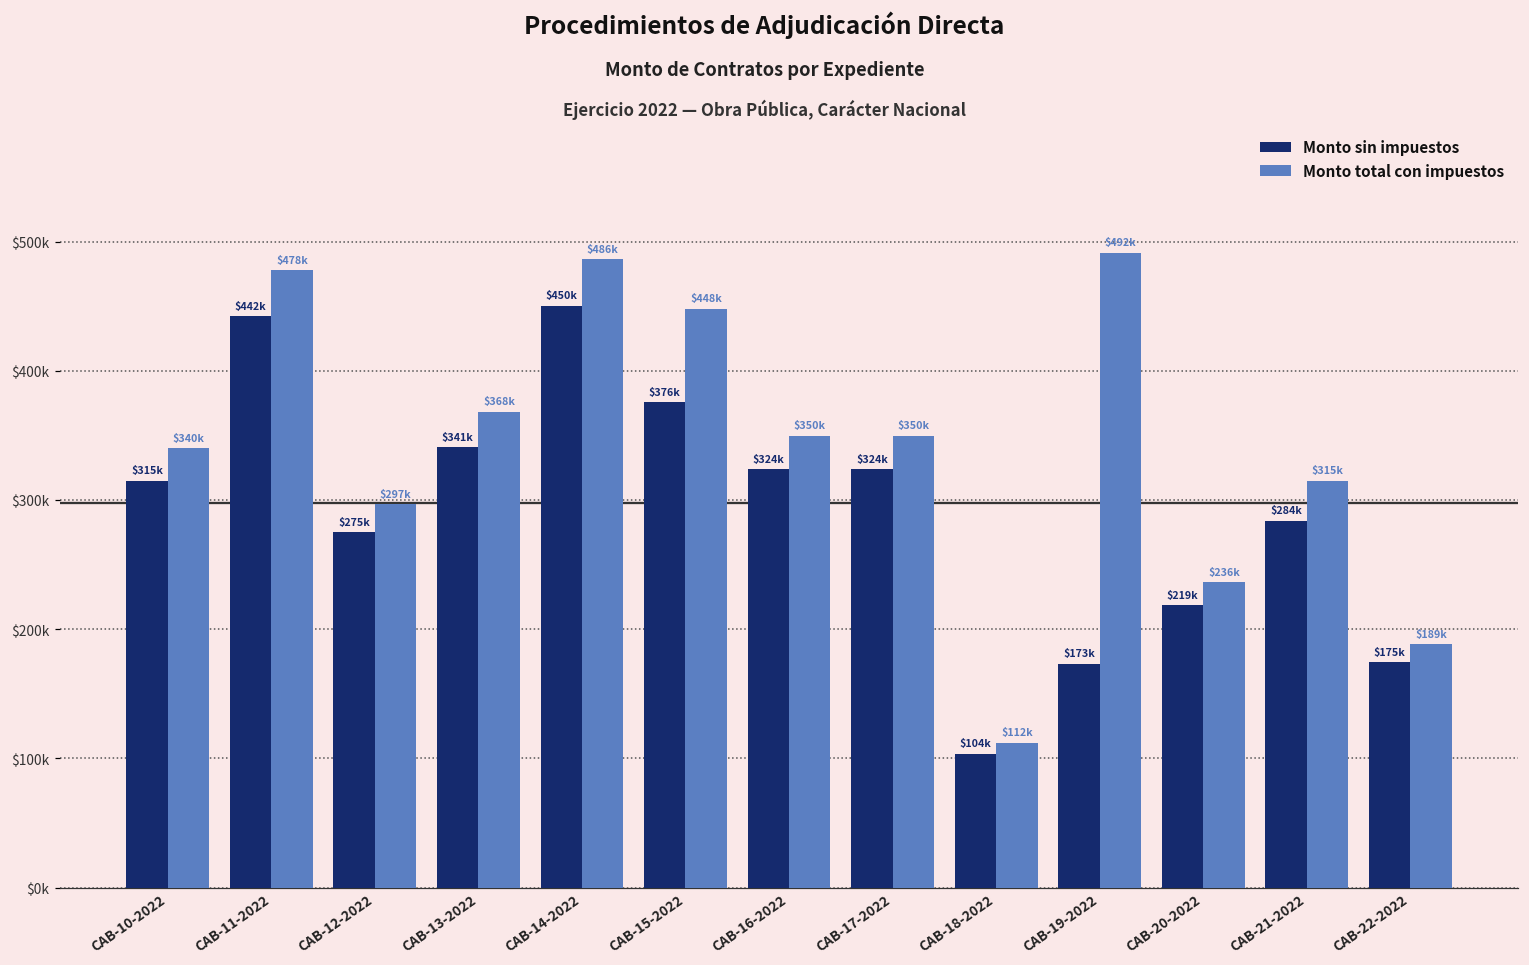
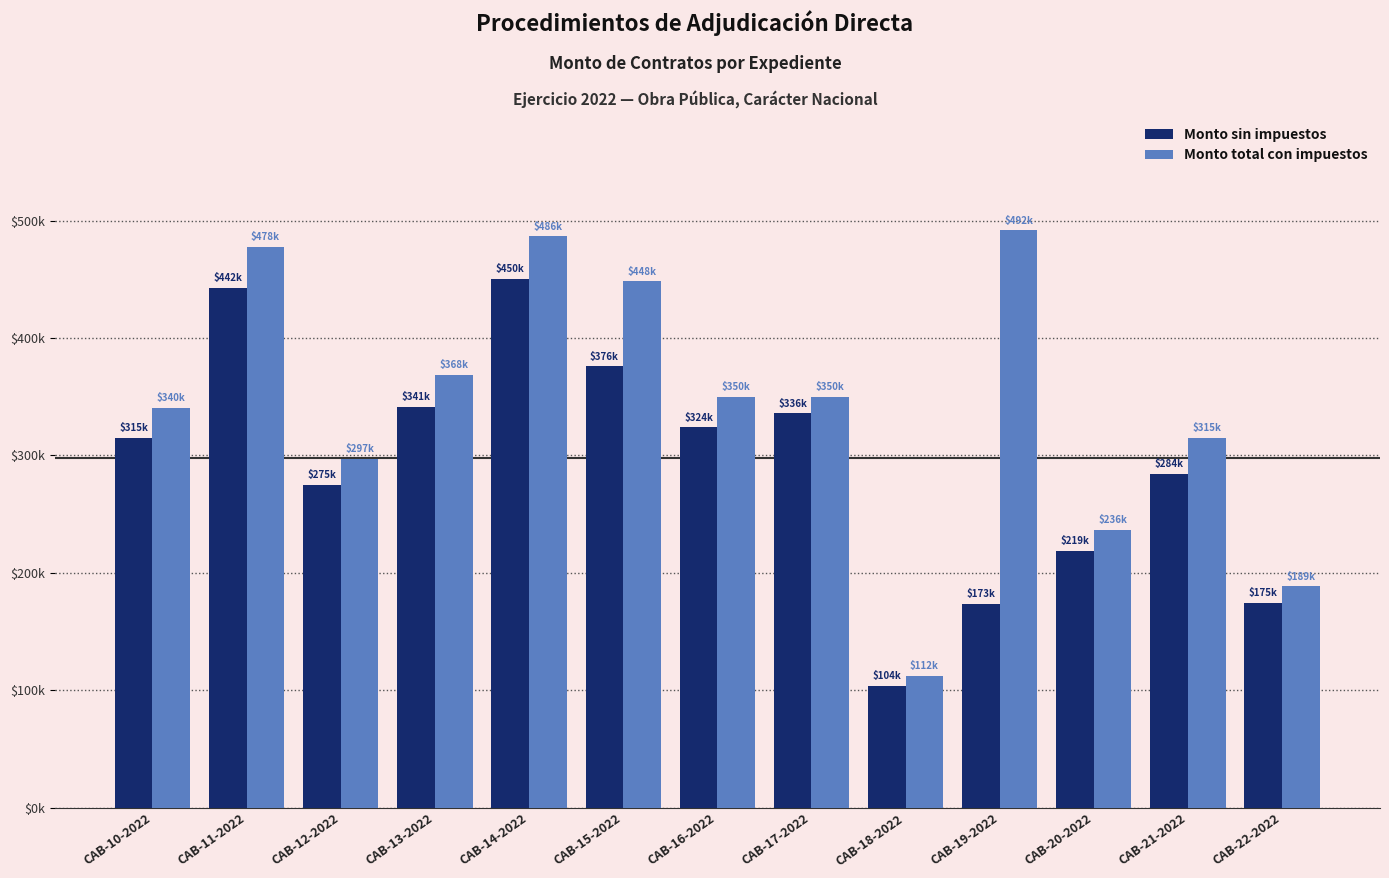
Monto sin impuestos, CAB-17-2022: $324k -> $336k
